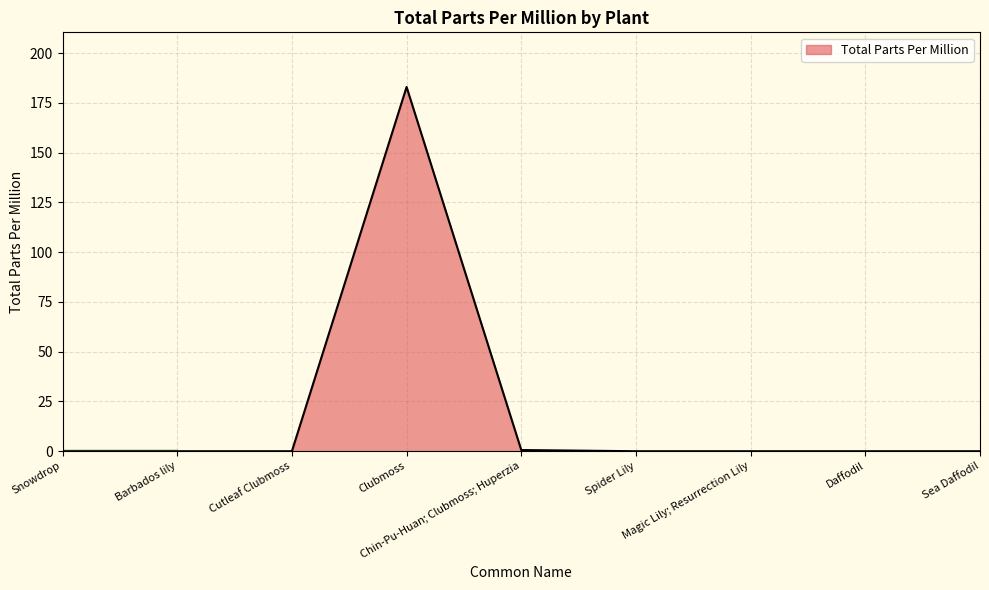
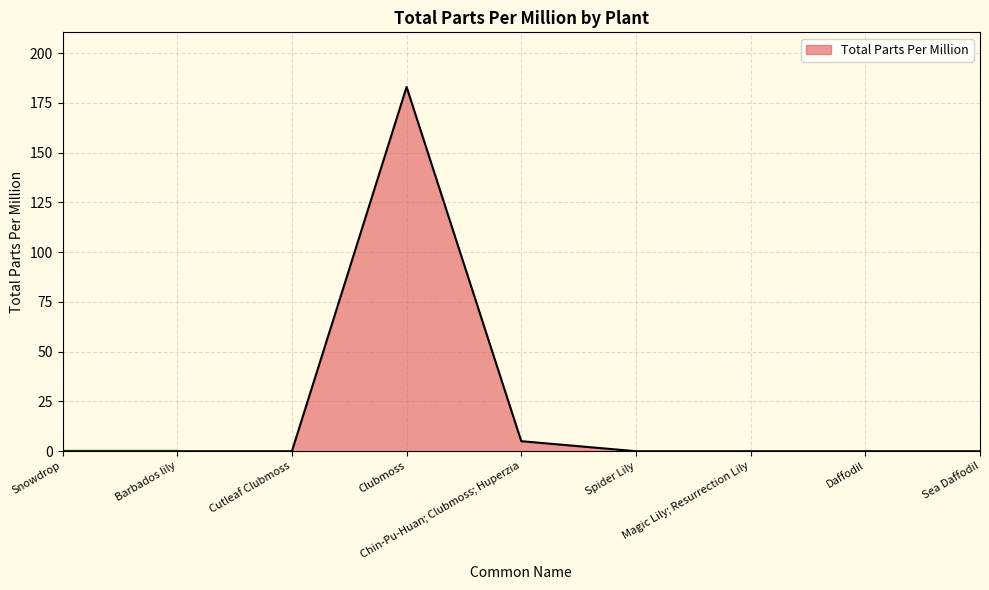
Chin-Pu-Huan; Clubmoss; Huperzia: 1 -> 5
